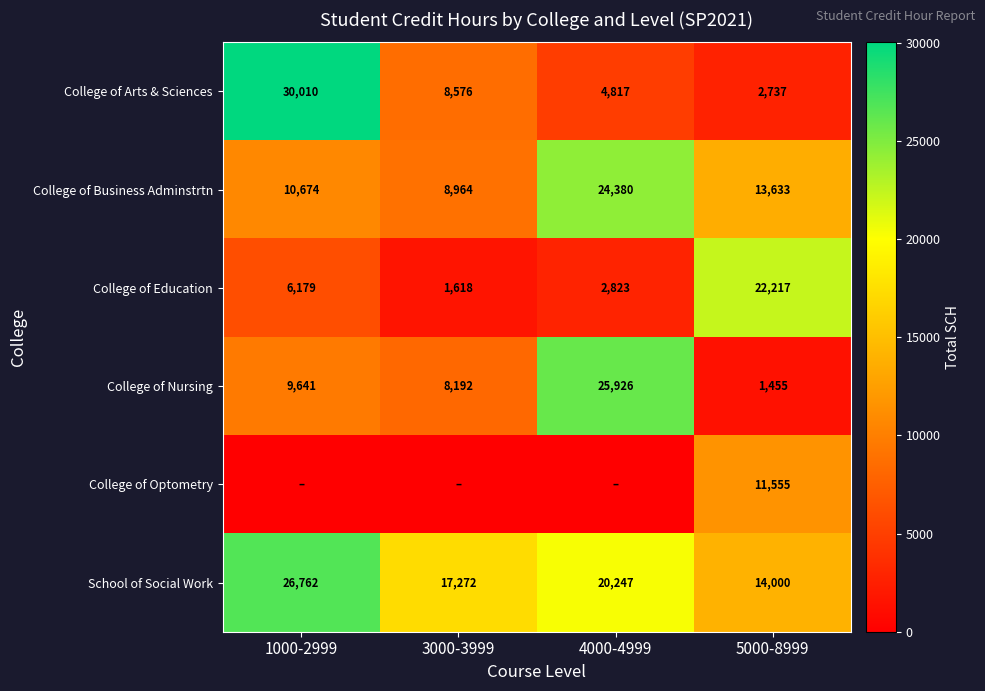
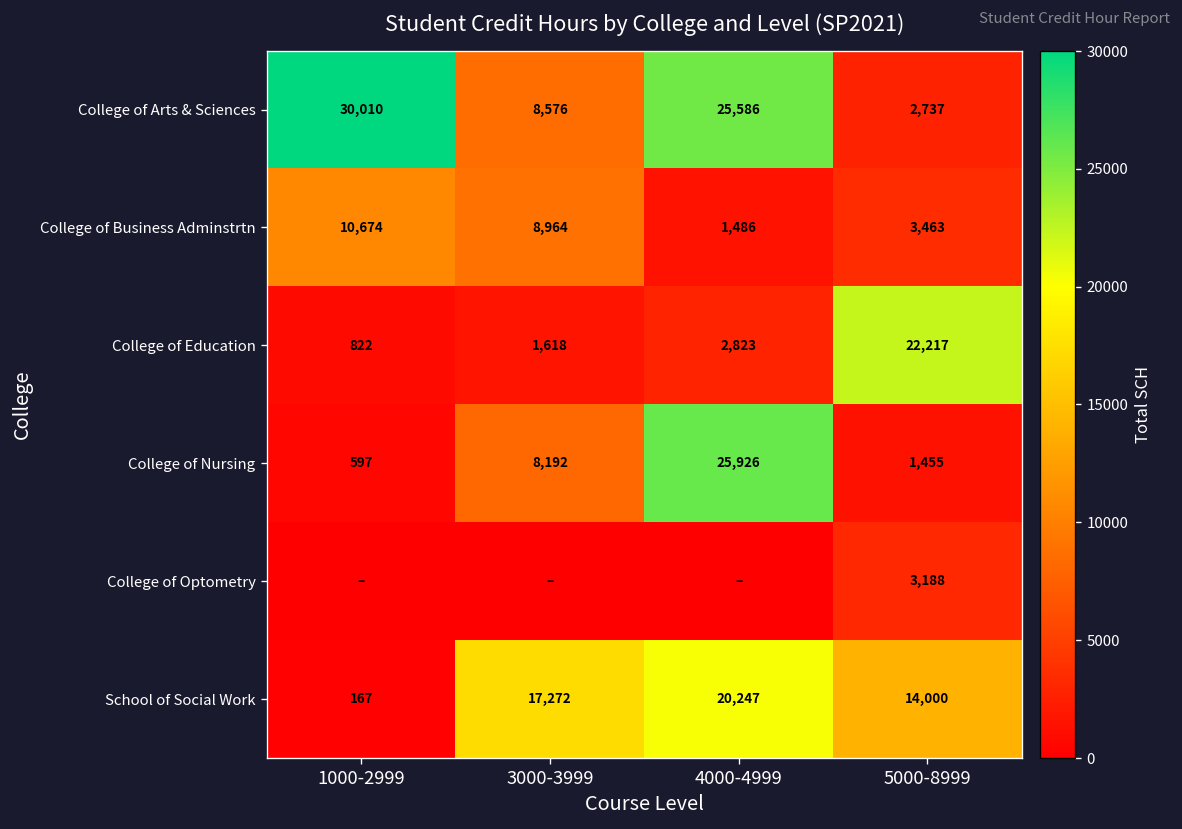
College of Arts & Sciences, 4000-4999: 4,817 -> 25,586
College of Business Adminstrtn, 4000-4999: 24,380 -> 1,486
College of Business Adminstrtn, 5000-8999: 13,633 -> 3,463
College of Education, 1000-2999: 6,179 -> 822
College of Nursing, 1000-2999: 9,641 -> 597
College of Optometry, 5000-8999: 11,555 -> 3,188
School of Social Work, 1000-2999: 26,762 -> 167
